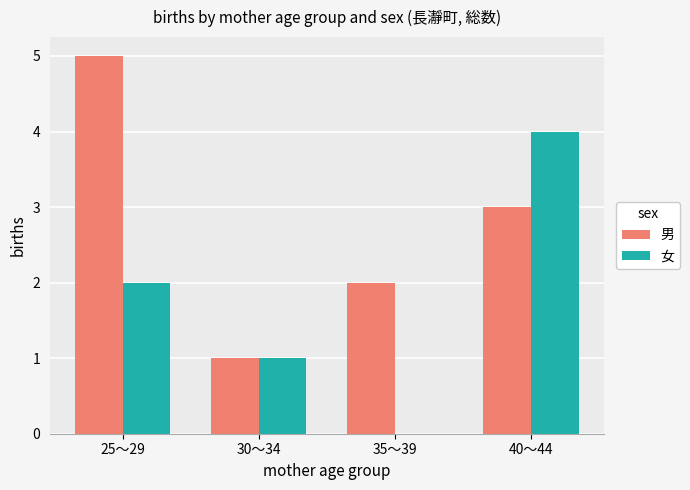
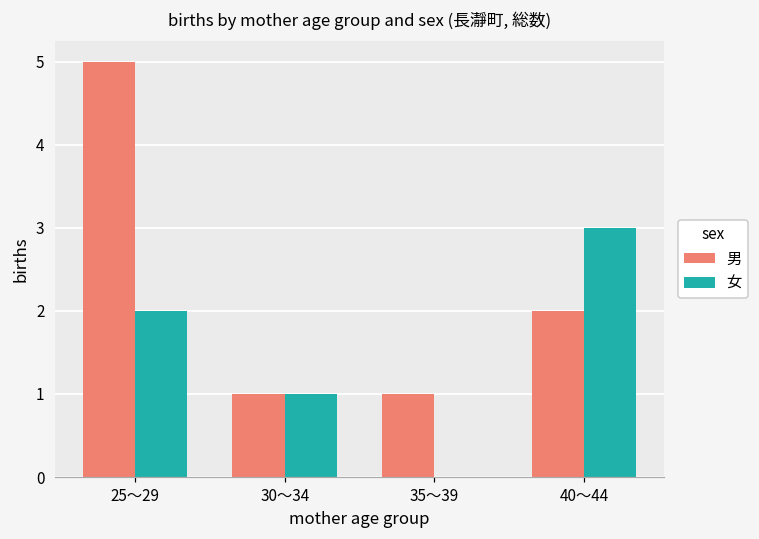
男, 35～39: 2 -> 1
男, 40～44: 3 -> 2
女, 40～44: 4 -> 3
